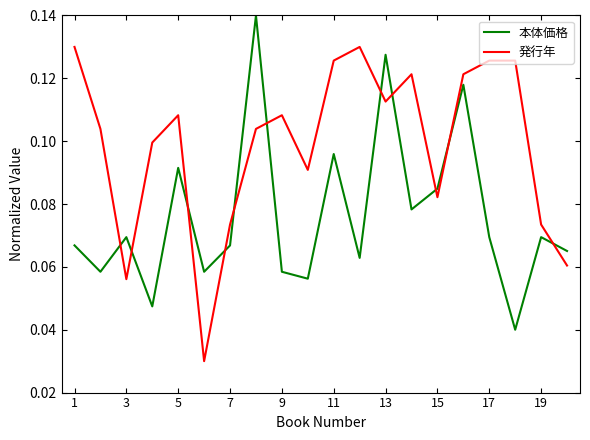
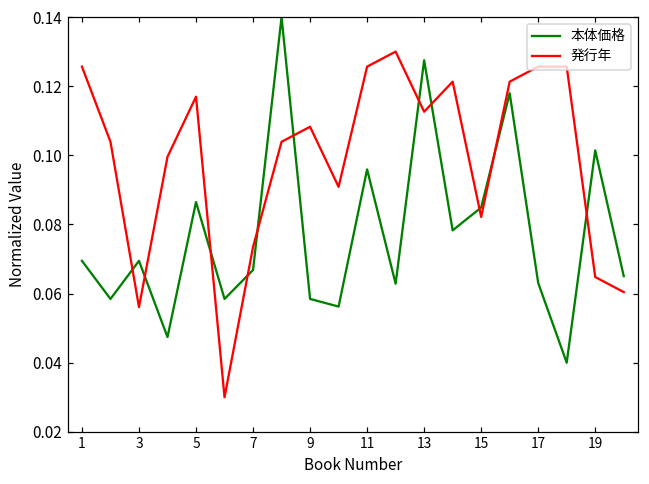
本体価格, 1: 0.067 -> 0.069
発行年, 1: 0.130 -> 0.126
本体価格, 5: 0.092 -> 0.086
発行年, 5: 0.108 -> 0.117
本体価格, 17: 0.069 -> 0.063
本体価格, 19: 0.069 -> 0.101
発行年, 19: 0.073 -> 0.065
